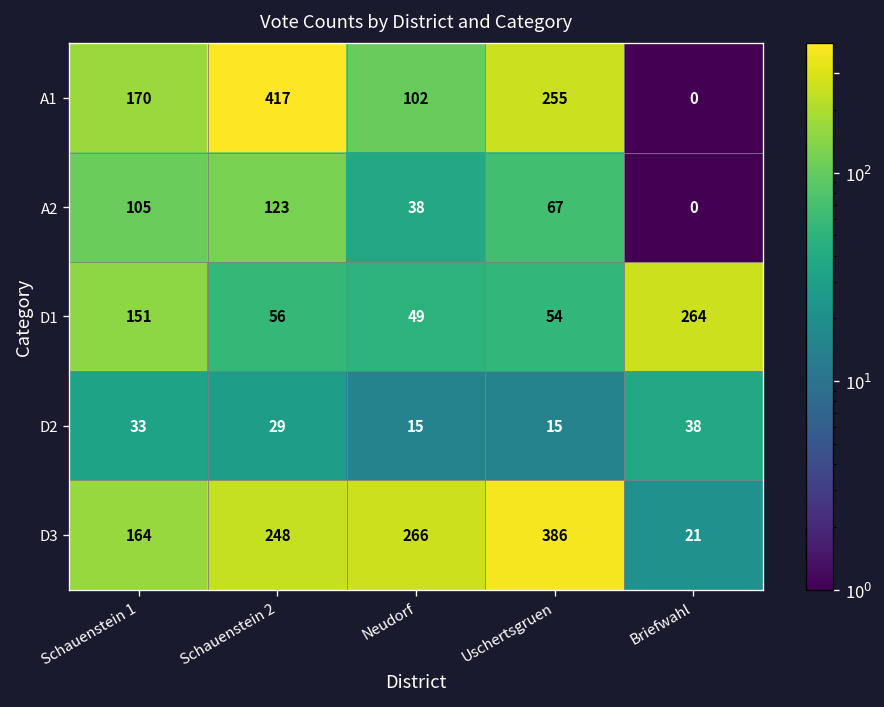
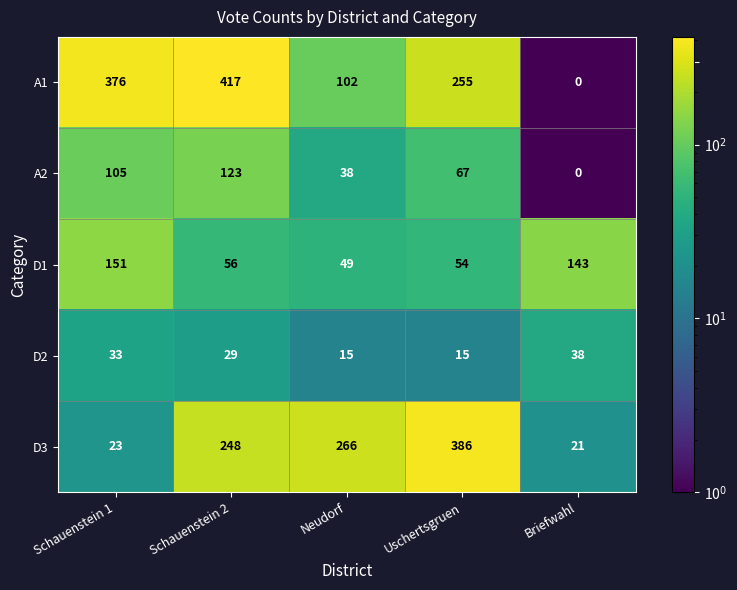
A1, Schauenstein 1: 170 -> 376
D1, Briefwahl: 264 -> 143
D3, Schauenstein 1: 164 -> 23
